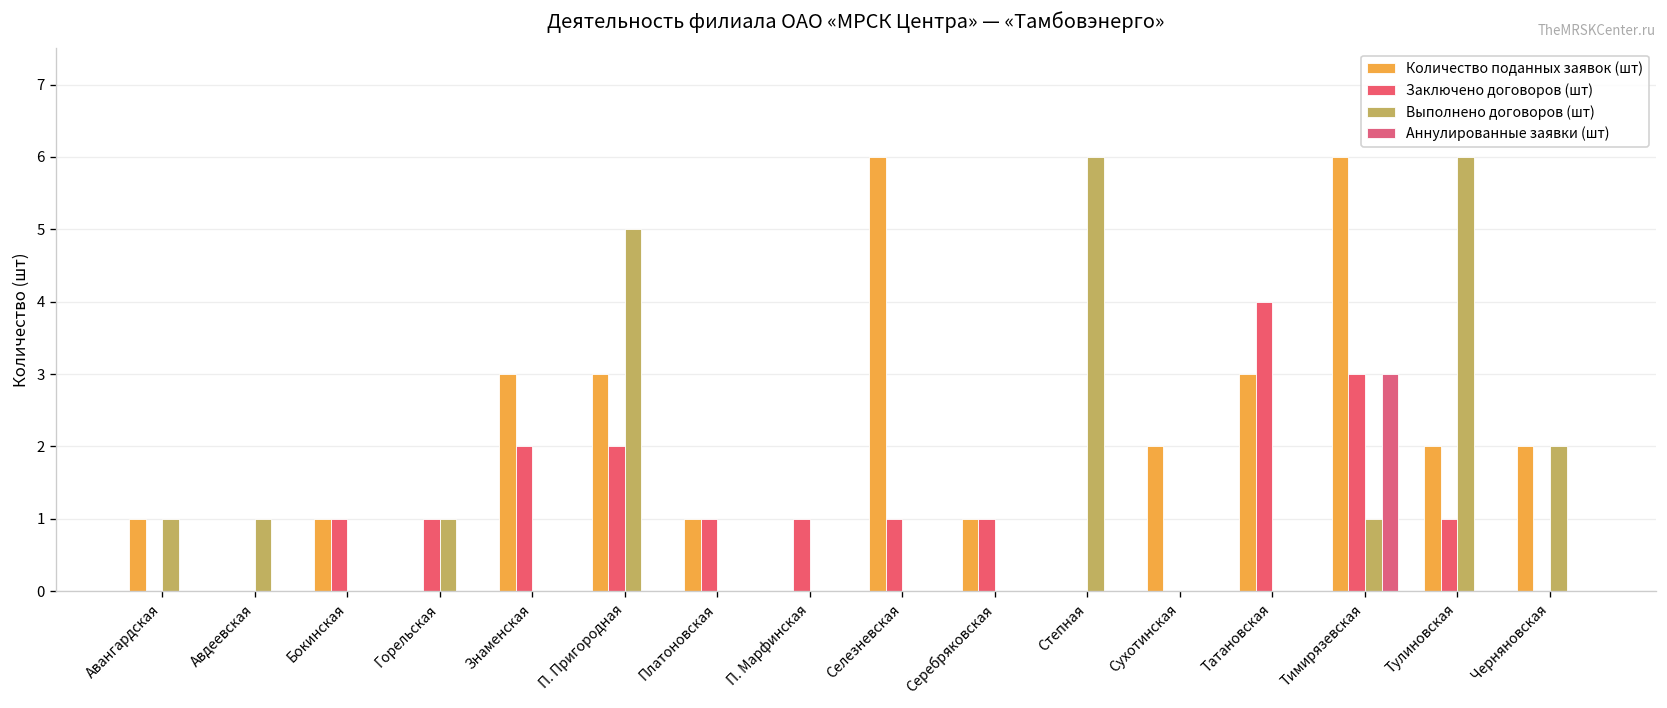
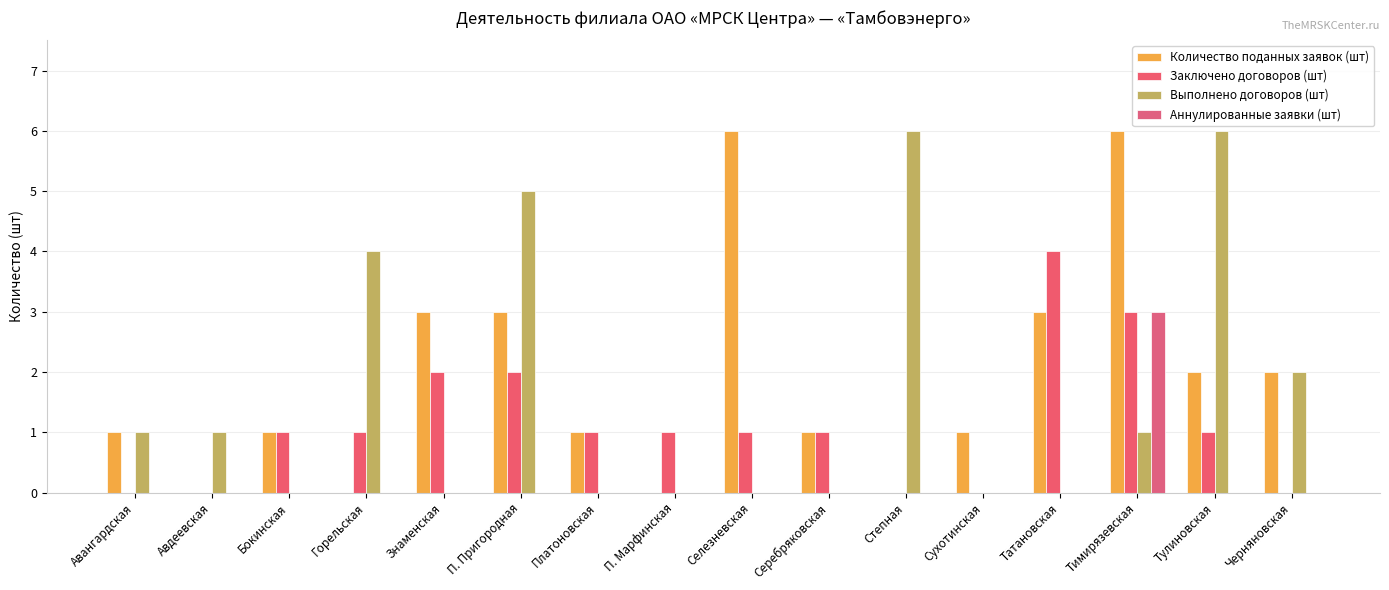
Выполнено договоров (шт), Горельская: 1 -> 4
Количество поданных заявок (шт), Сухотинская: 2 -> 1
